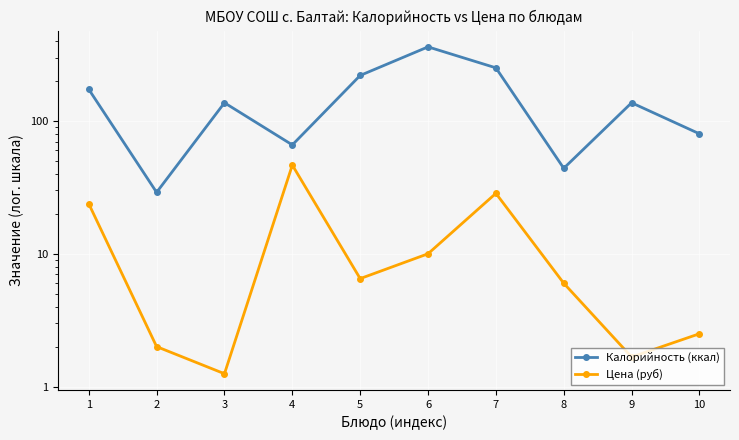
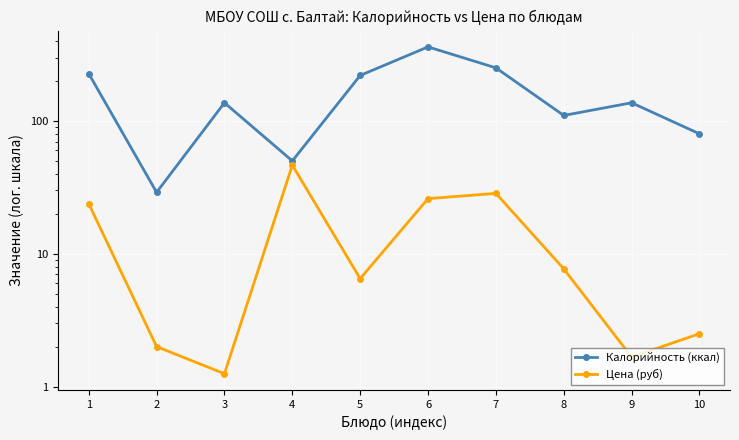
Калорийность (ккал), 1: 170 -> 230
Калорийность (ккал), 4: 70 -> 50
Цена (руб), 6: 10 -> 26
Калорийность (ккал), 8: 44 -> 110
Цена (руб), 8: 6 -> 8
